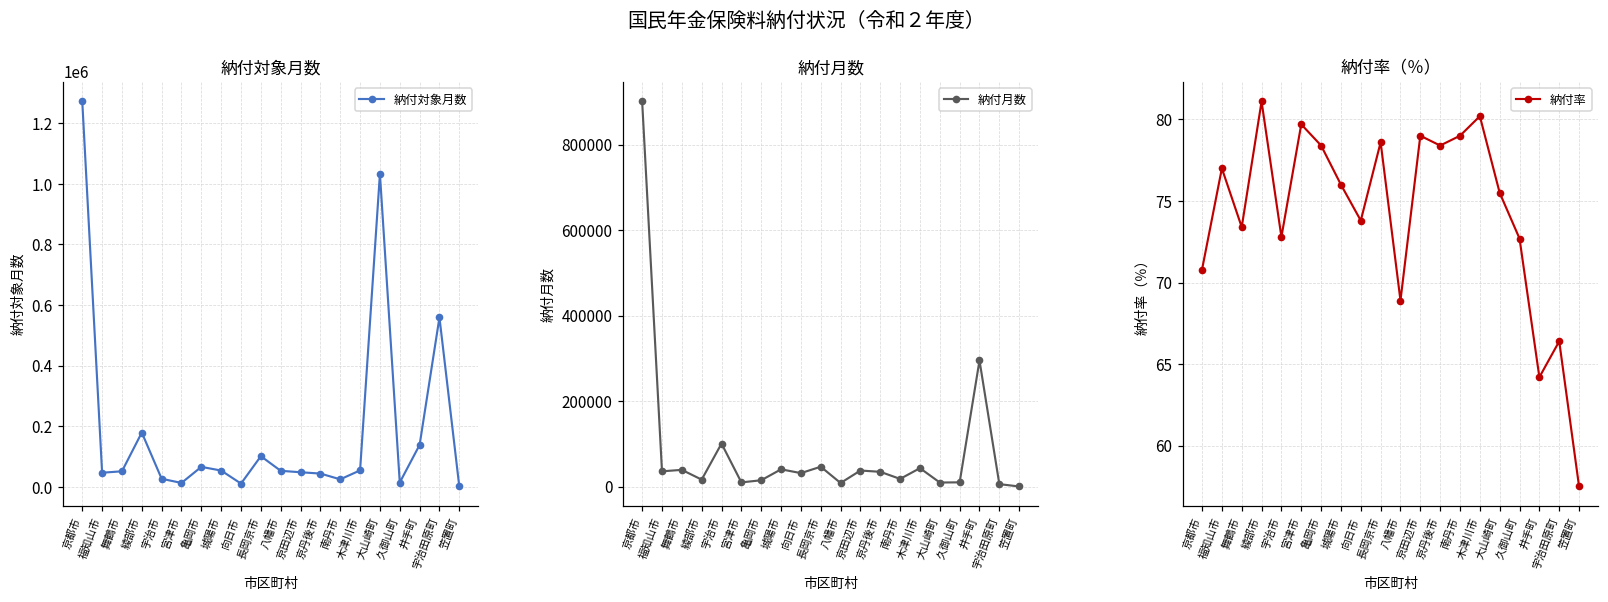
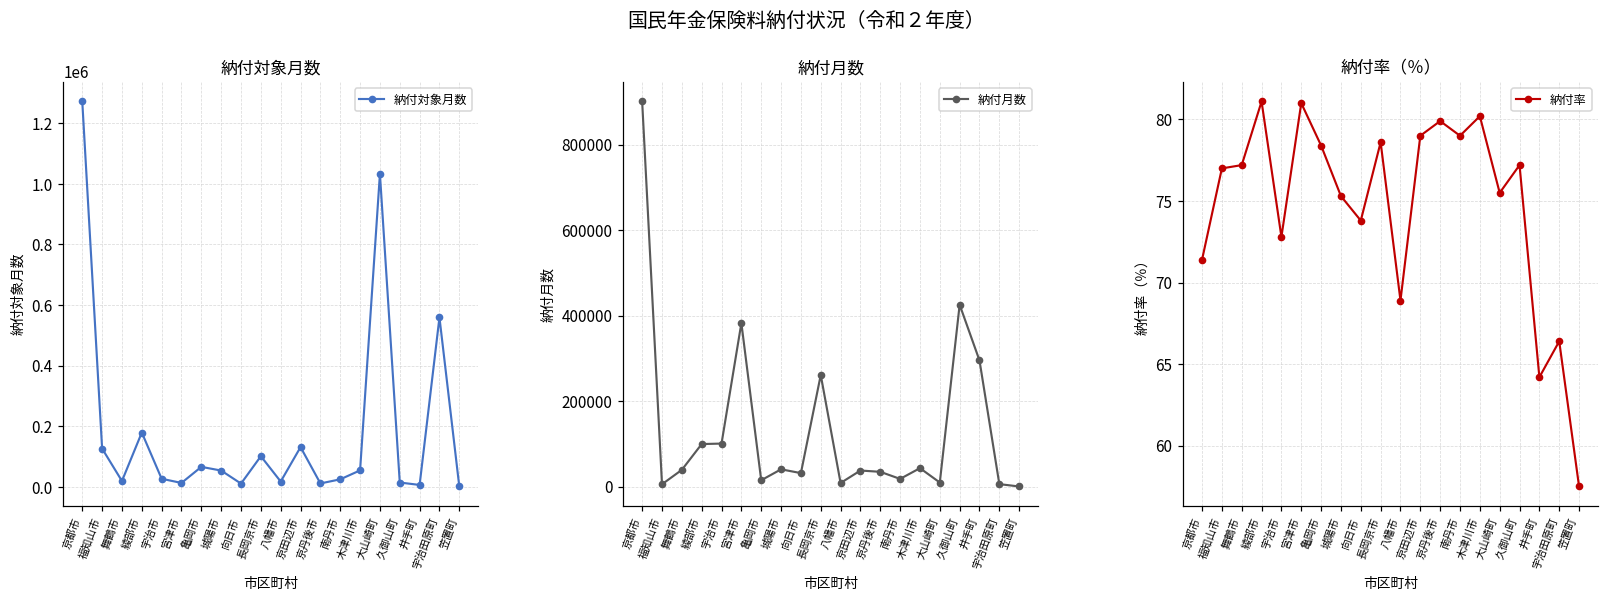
納付対象月数, 福知山市: 50000 -> 130000
納付対象月数, 舞鶴市: 50000 -> 20000
納付対象月数, 八幡市: 50000 -> 20000
納付対象月数, 京田辺市: 50000 -> 130000
納付対象月数, 京丹後市: 40000 -> 10000
納付対象月数, 井手町: 140000 -> 10000
納付月数, 福知山市: 40000 -> 10000
納付月数, 綾部市: 20000 -> 100000
納付月数, 宮津市: 10000 -> 380000
納付月数, 長岡京市: 50000 -> 260000
納付月数, 久御山町: 10000 -> 430000
納付率（％）, 京都市: 70.8 -> 71.4
納付率（％）, 舞鶴市: 73.4 -> 77.2
納付率（％）, 宮津市: 79.7 -> 81.0
納付率（％）, 城陽市: 76.0 -> 75.3
納付率（％）, 京丹後市: 78.4 -> 79.9
納付率（％）, 久御山町: 72.7 -> 77.2
